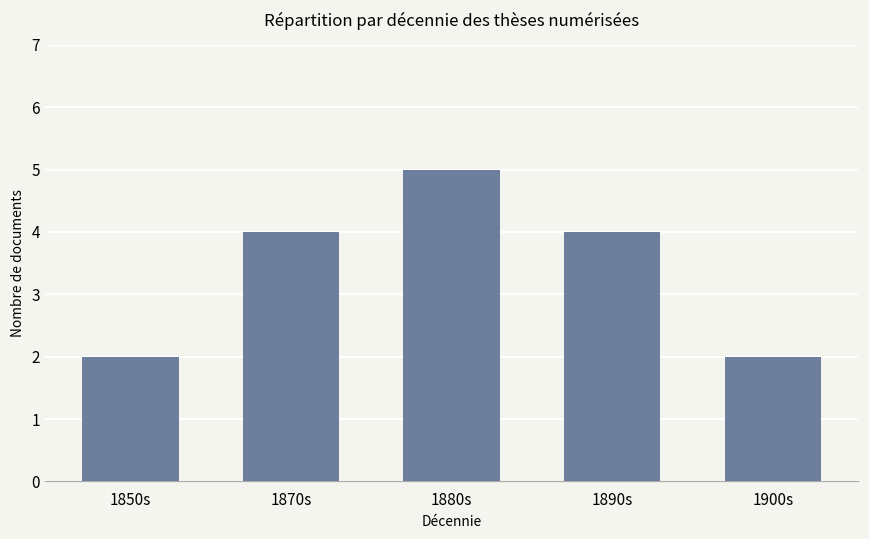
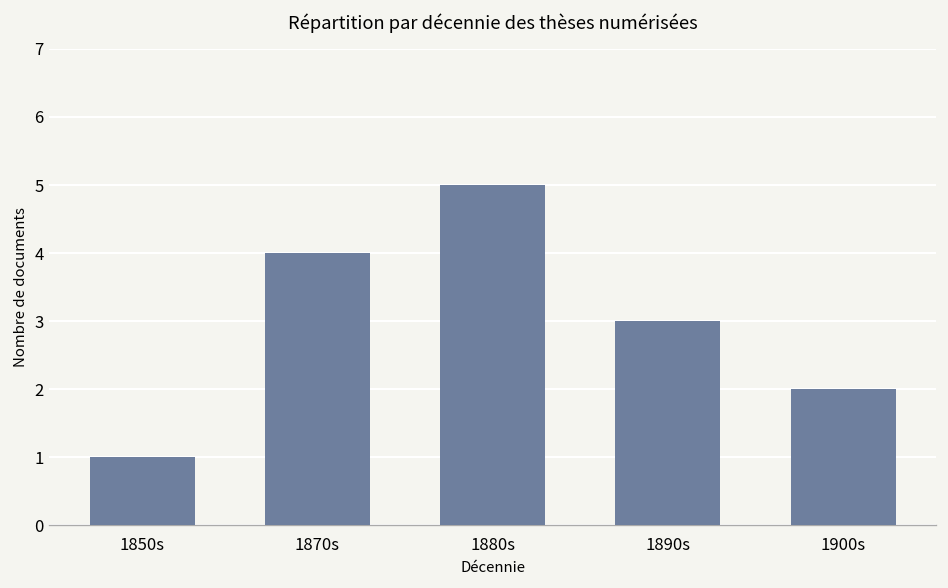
1850s: 2 -> 1
1890s: 4 -> 3
